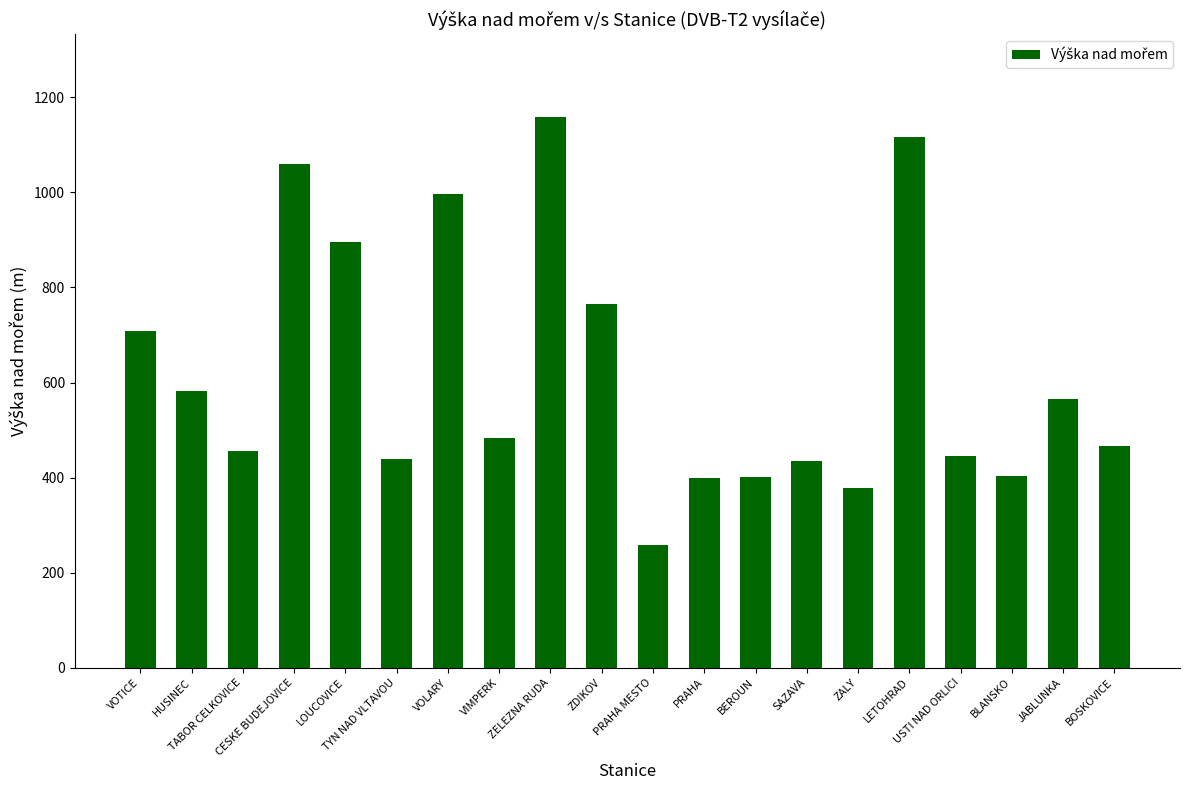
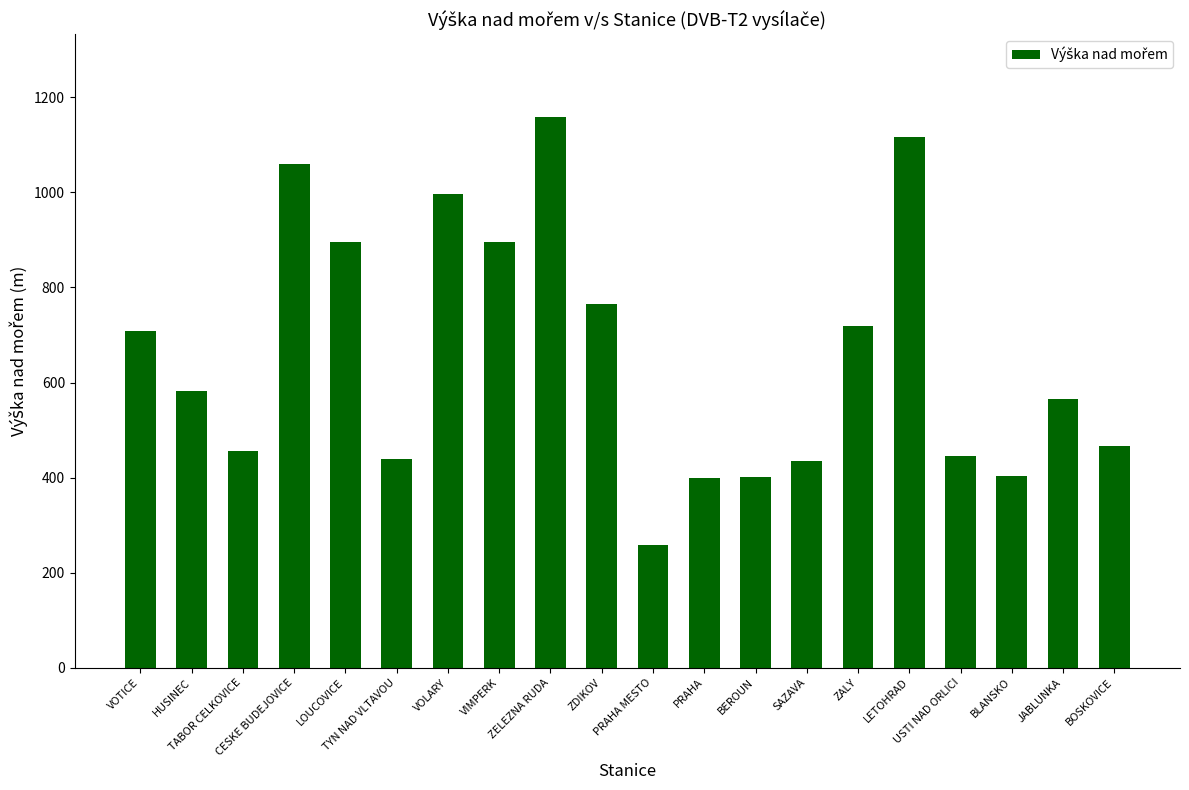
VIMPERK: 480 -> 900
ZALY: 380 -> 720
